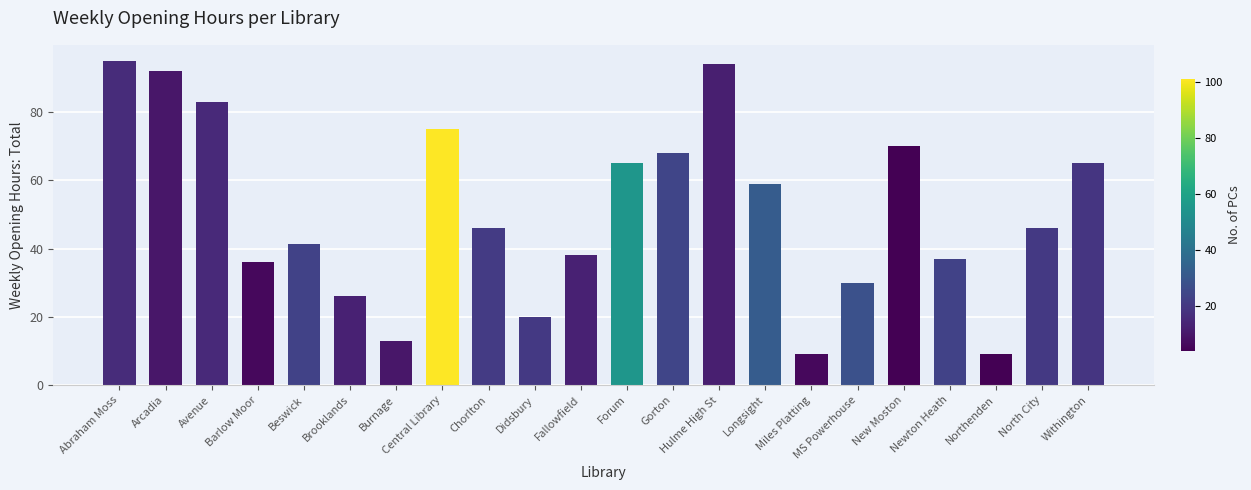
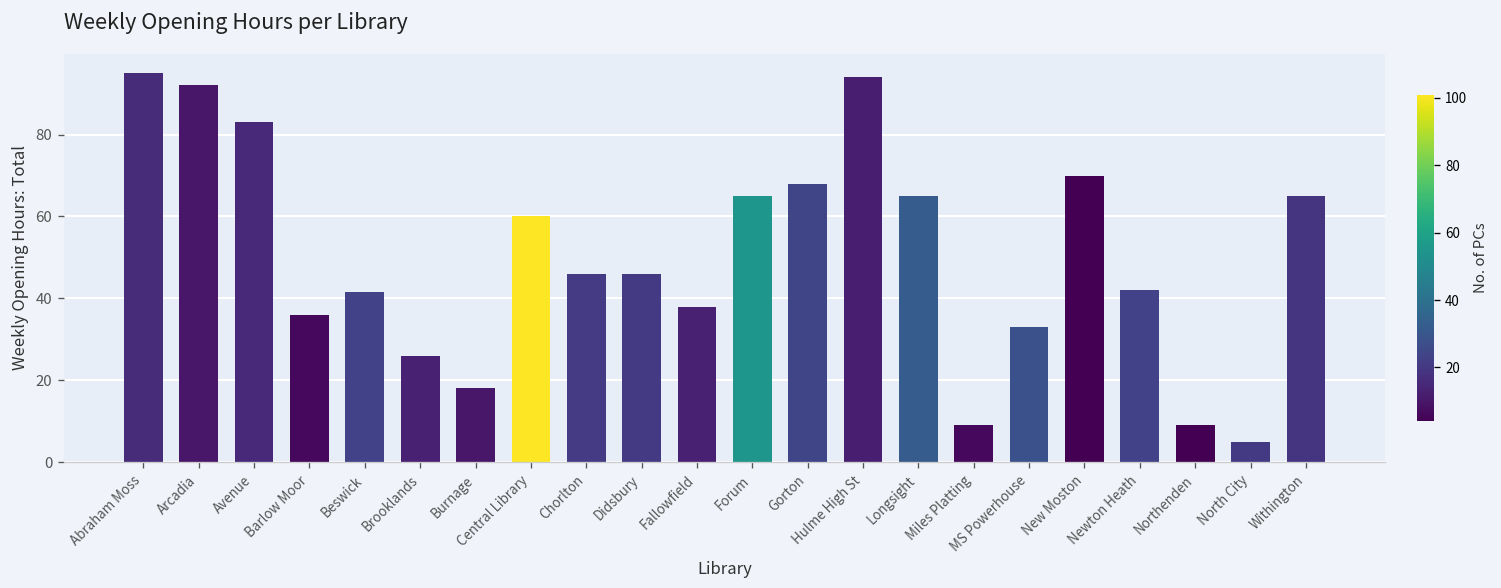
Burnage: 13 -> 18
Central Library: 75 -> 60
Didsbury: 20 -> 46
Longsight: 59 -> 65
MS Powerhouse: 30 -> 33
Newton Heath: 37 -> 42
North City: 46 -> 5
